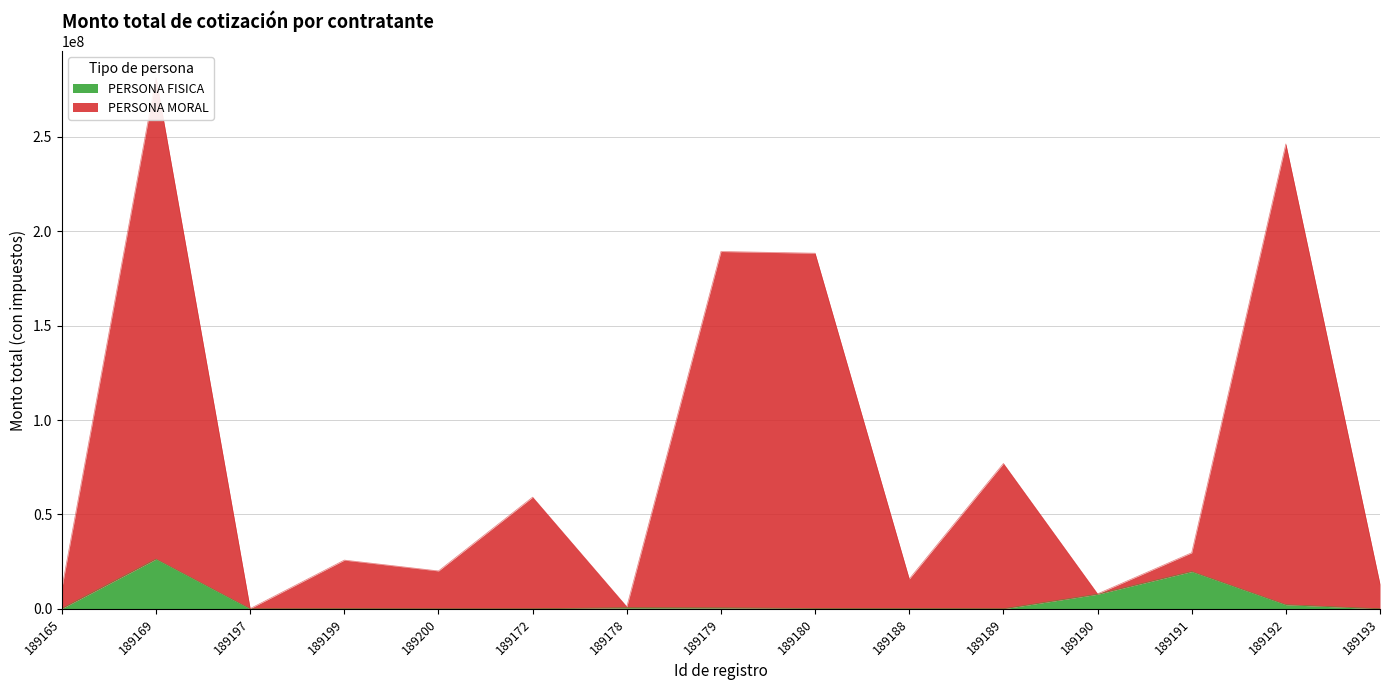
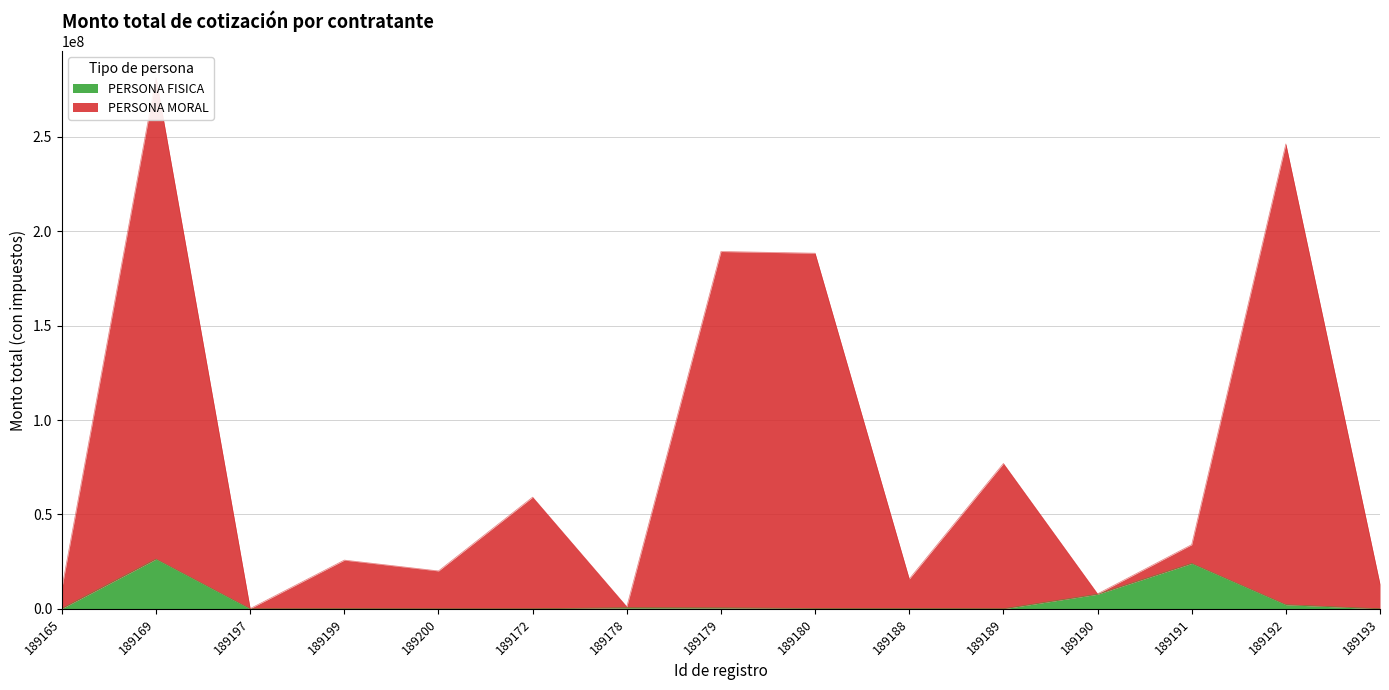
PERSONA FISICA, 189191: 20000000 -> 24000000
